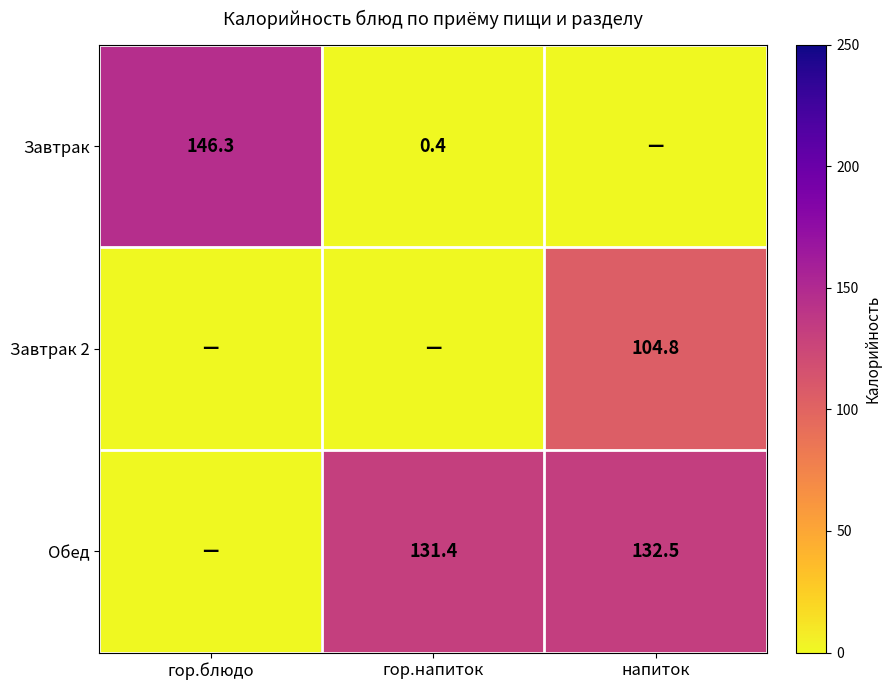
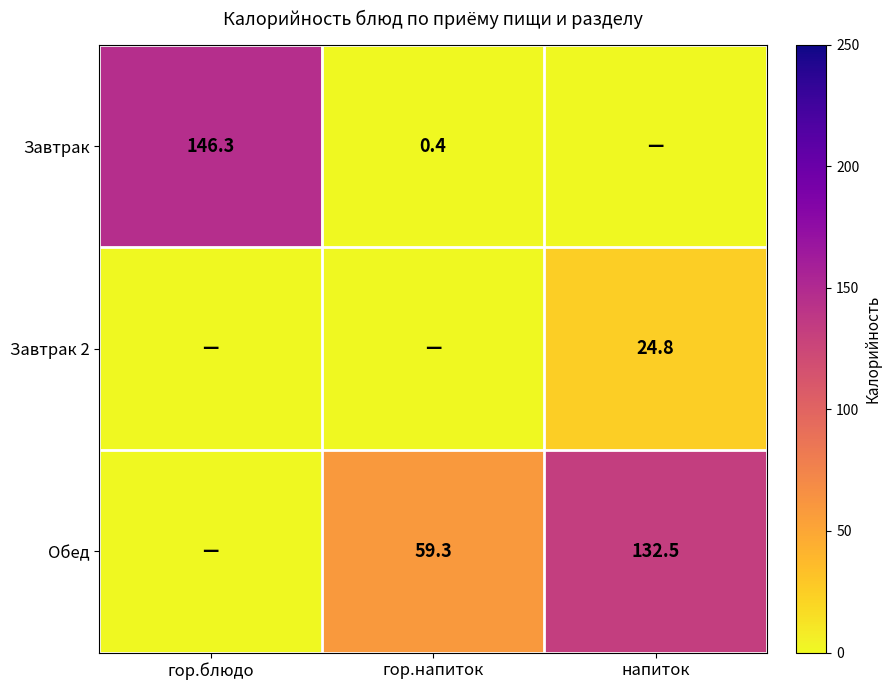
Завтрак 2, напиток: 104.8 -> 24.8
Обед, гор.напиток: 131.4 -> 59.3
